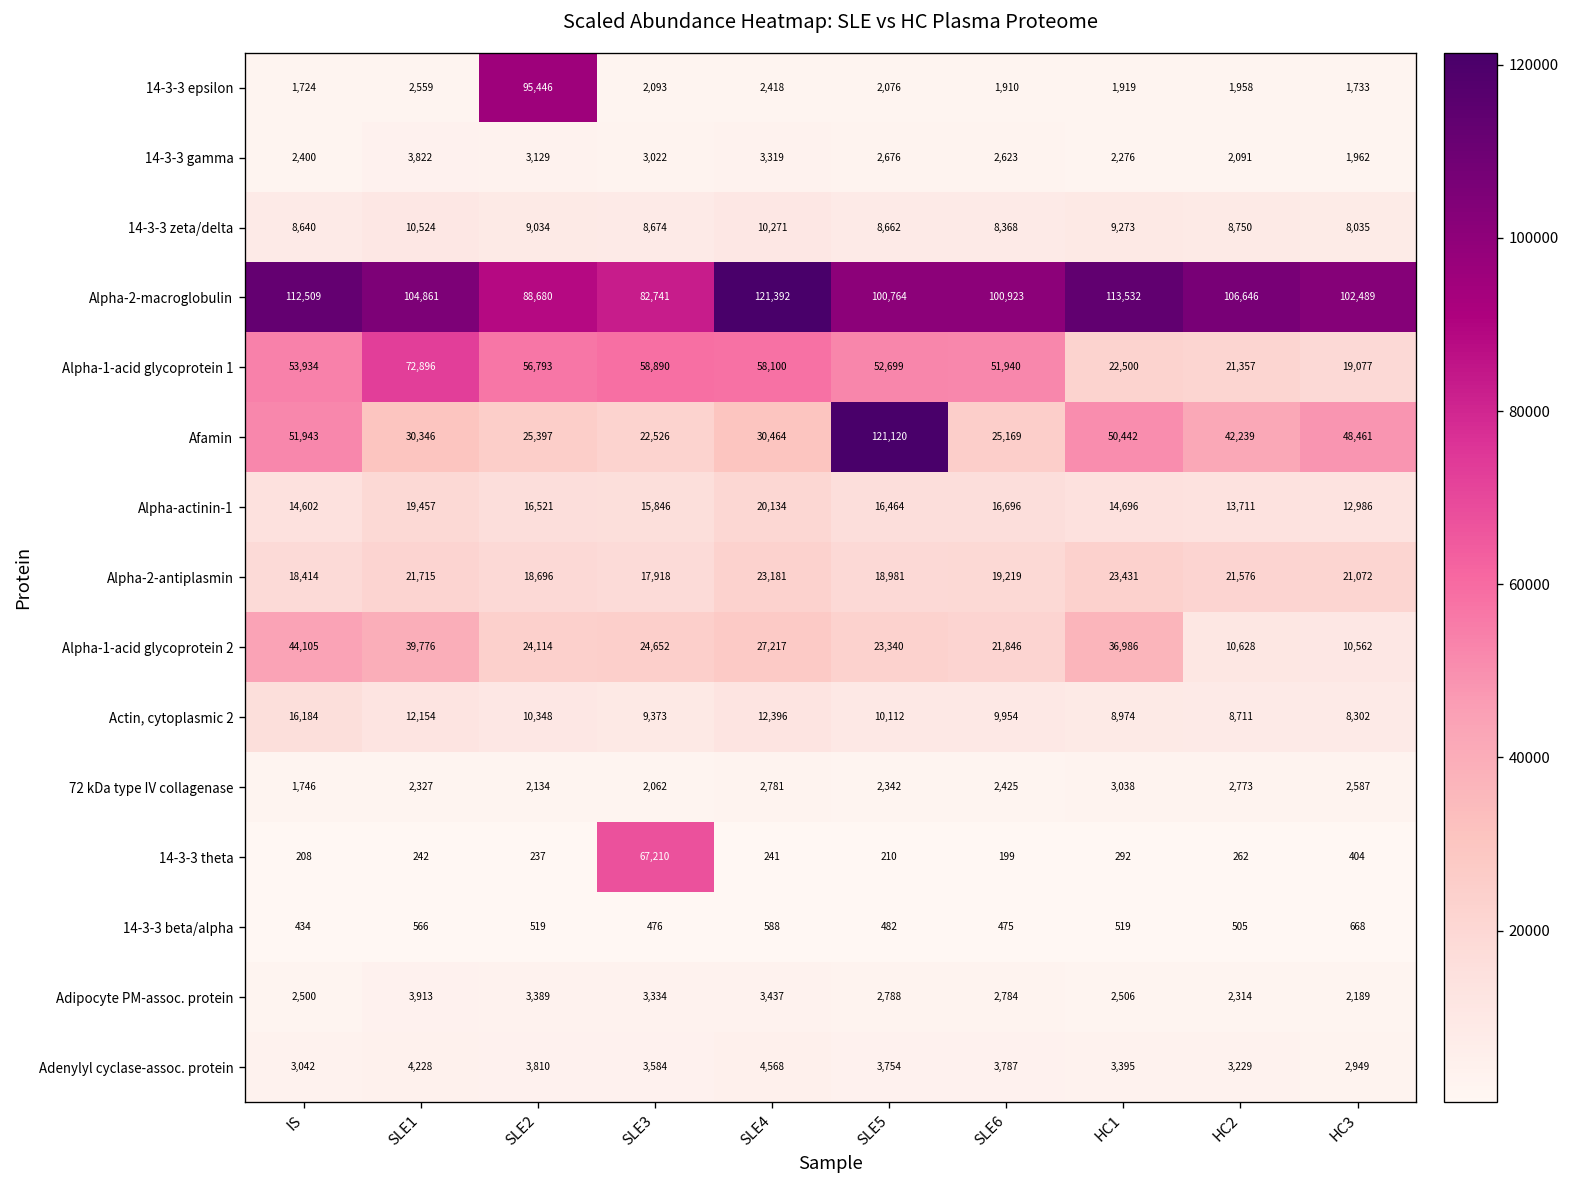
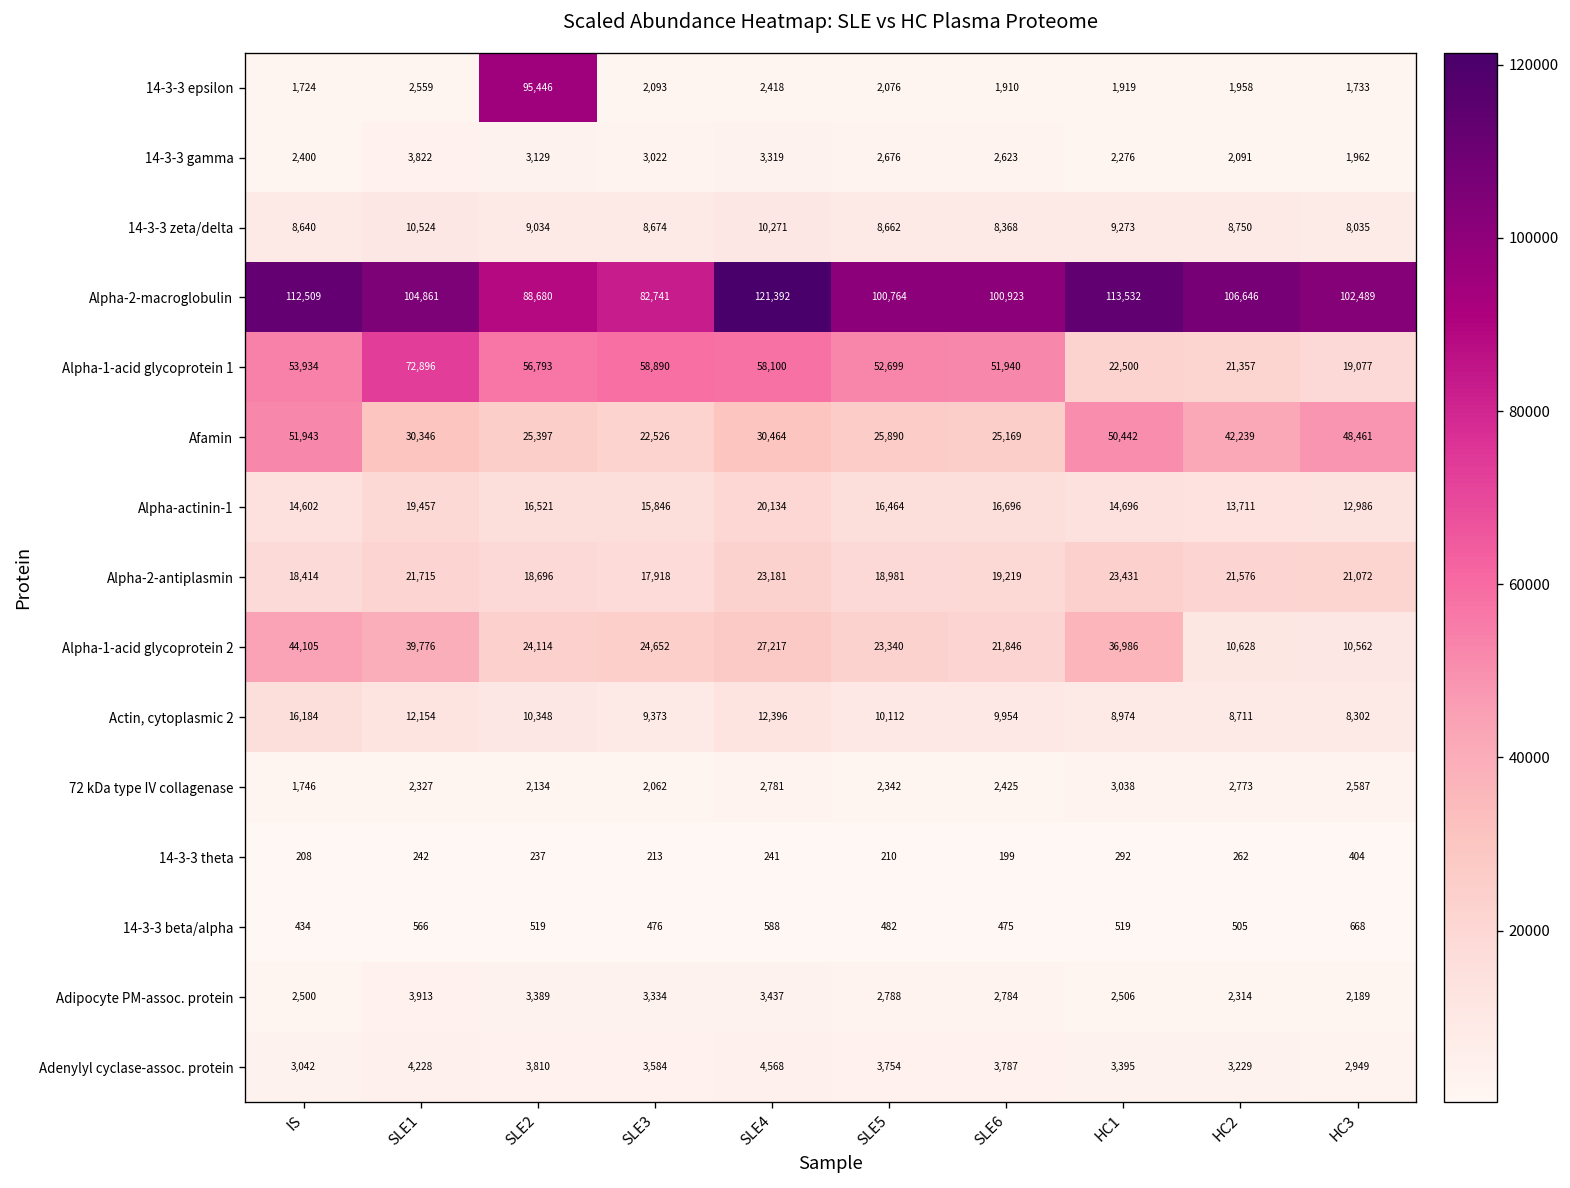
Afamin, SLE5: 121,120 -> 25,890
14-3-3 theta, SLE3: 67,210 -> 213
